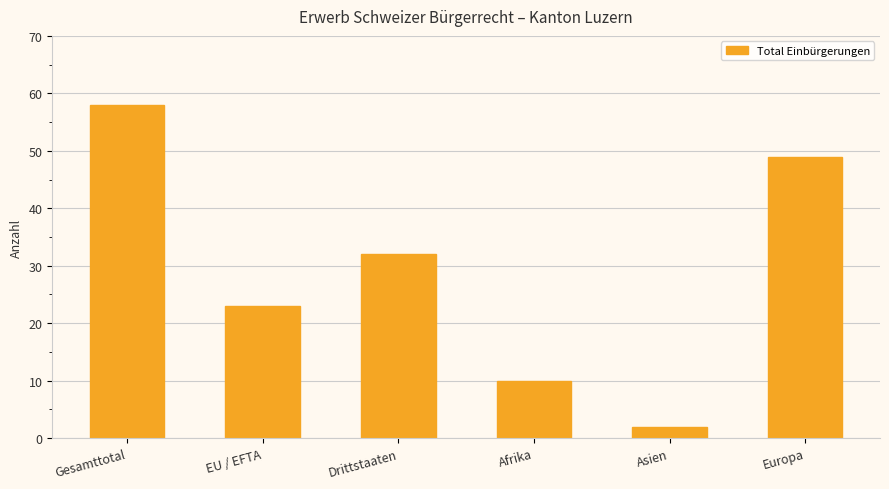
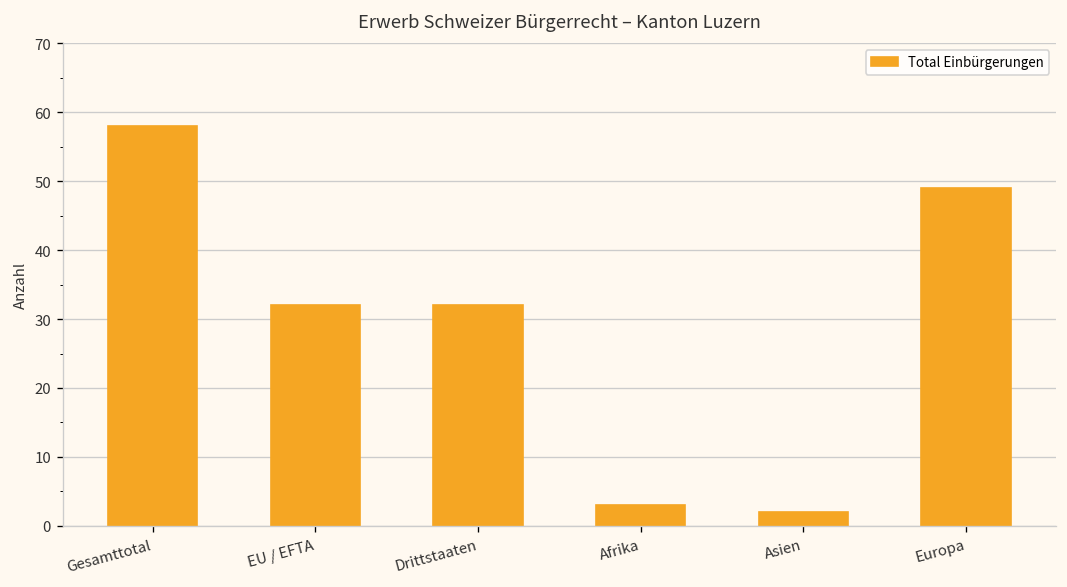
EU / EFTA: 23 -> 32
Afrika: 10 -> 3
